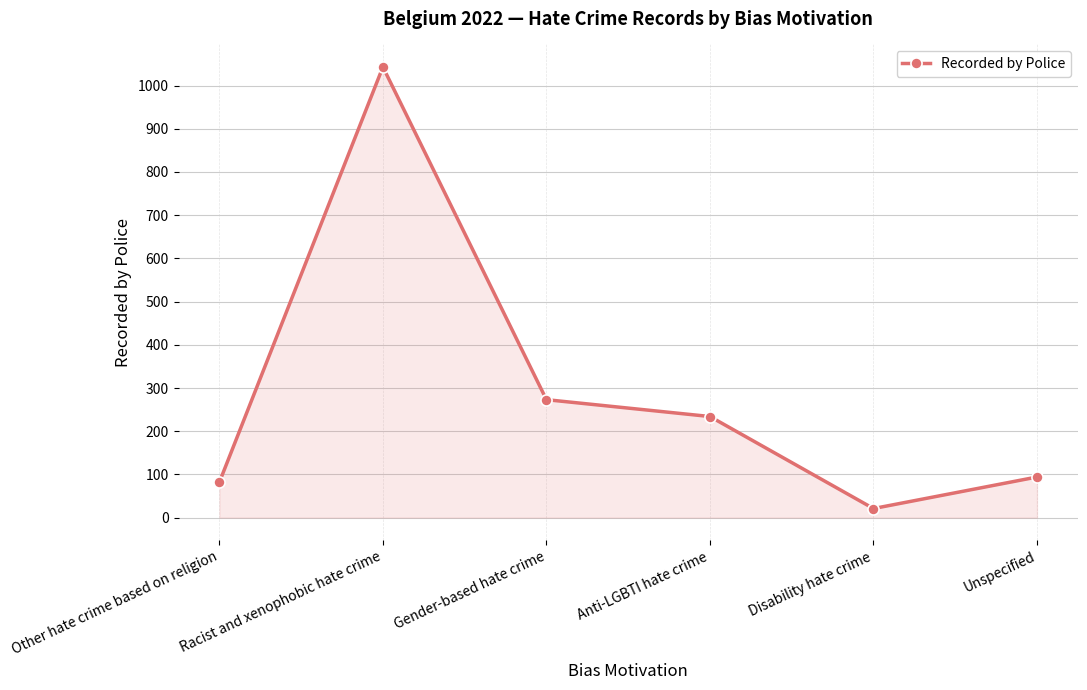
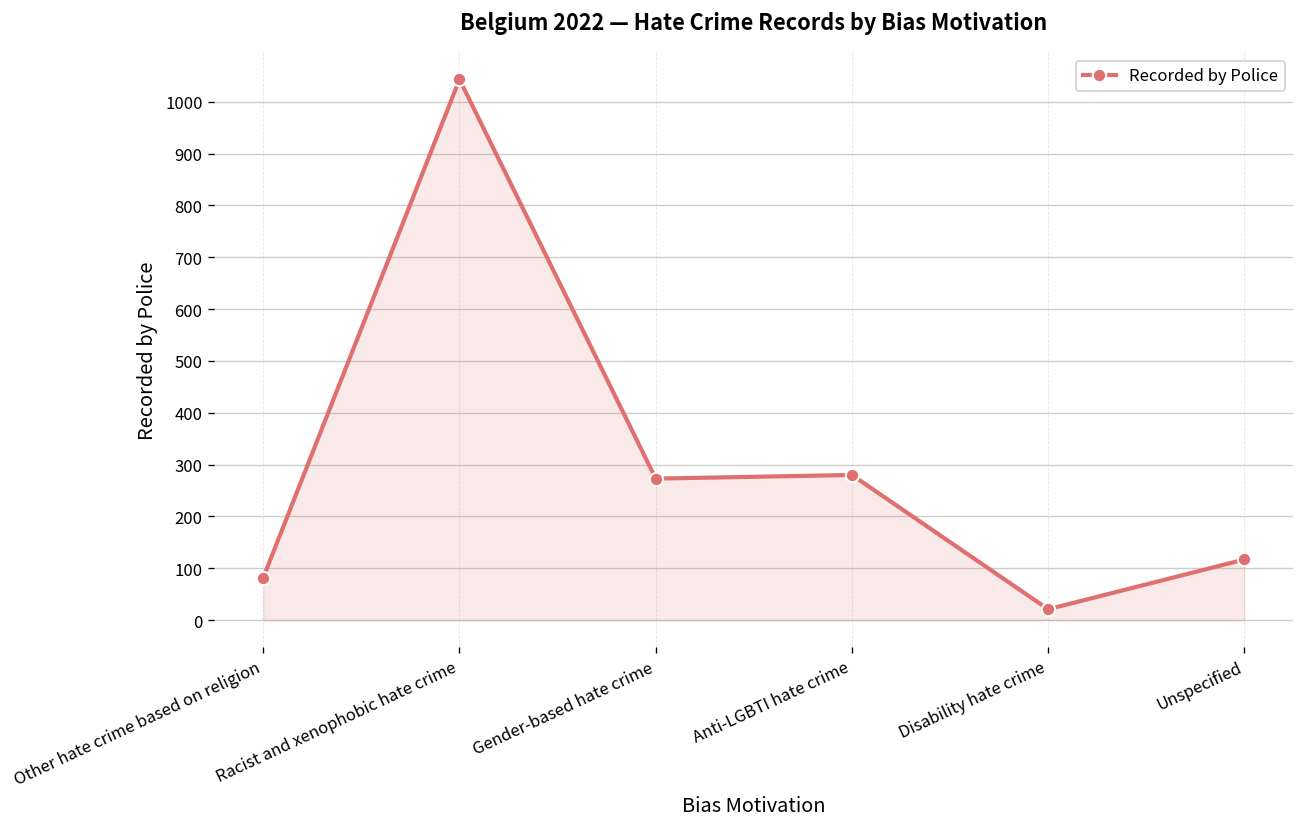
Anti-LGBTI hate crime: 230 -> 280
Unspecified: 90 -> 120
